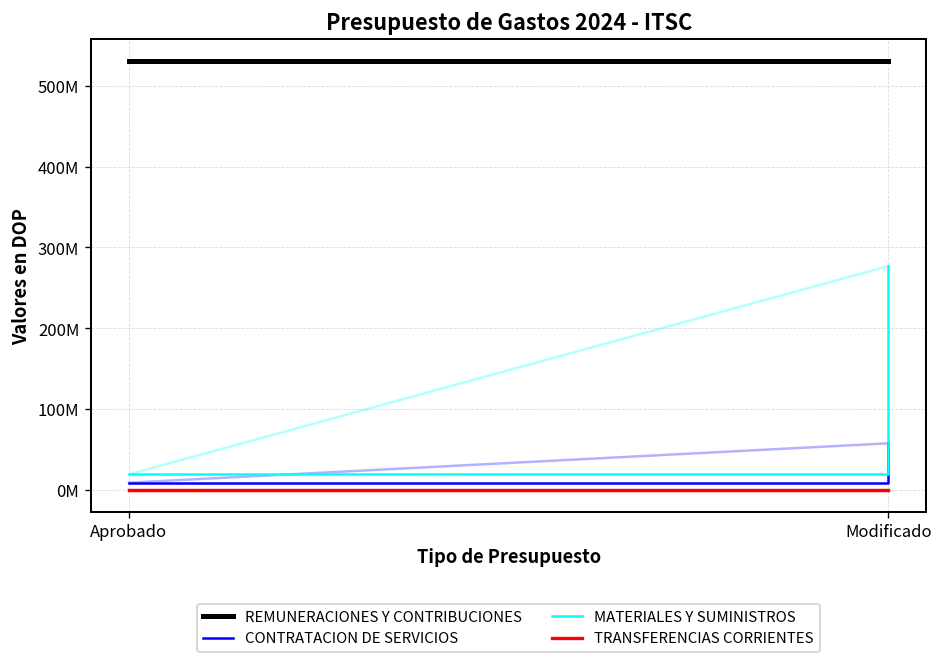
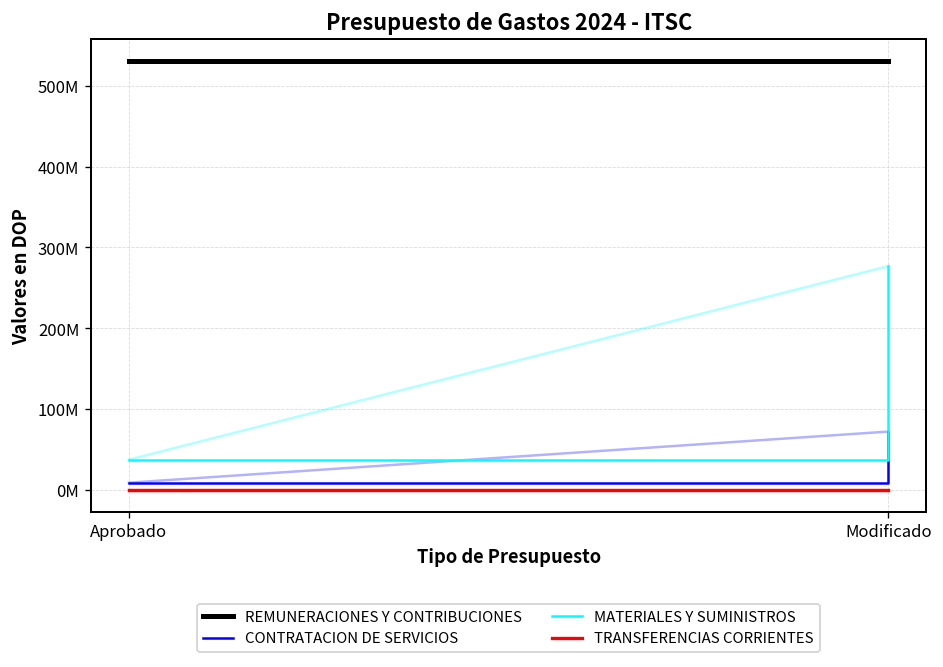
MATERIALES Y SUMINISTROS, Aprobado: 20000000 -> 40000000
CONTRATACION DE SERVICIOS, Modificado: 60000000 -> 70000000
